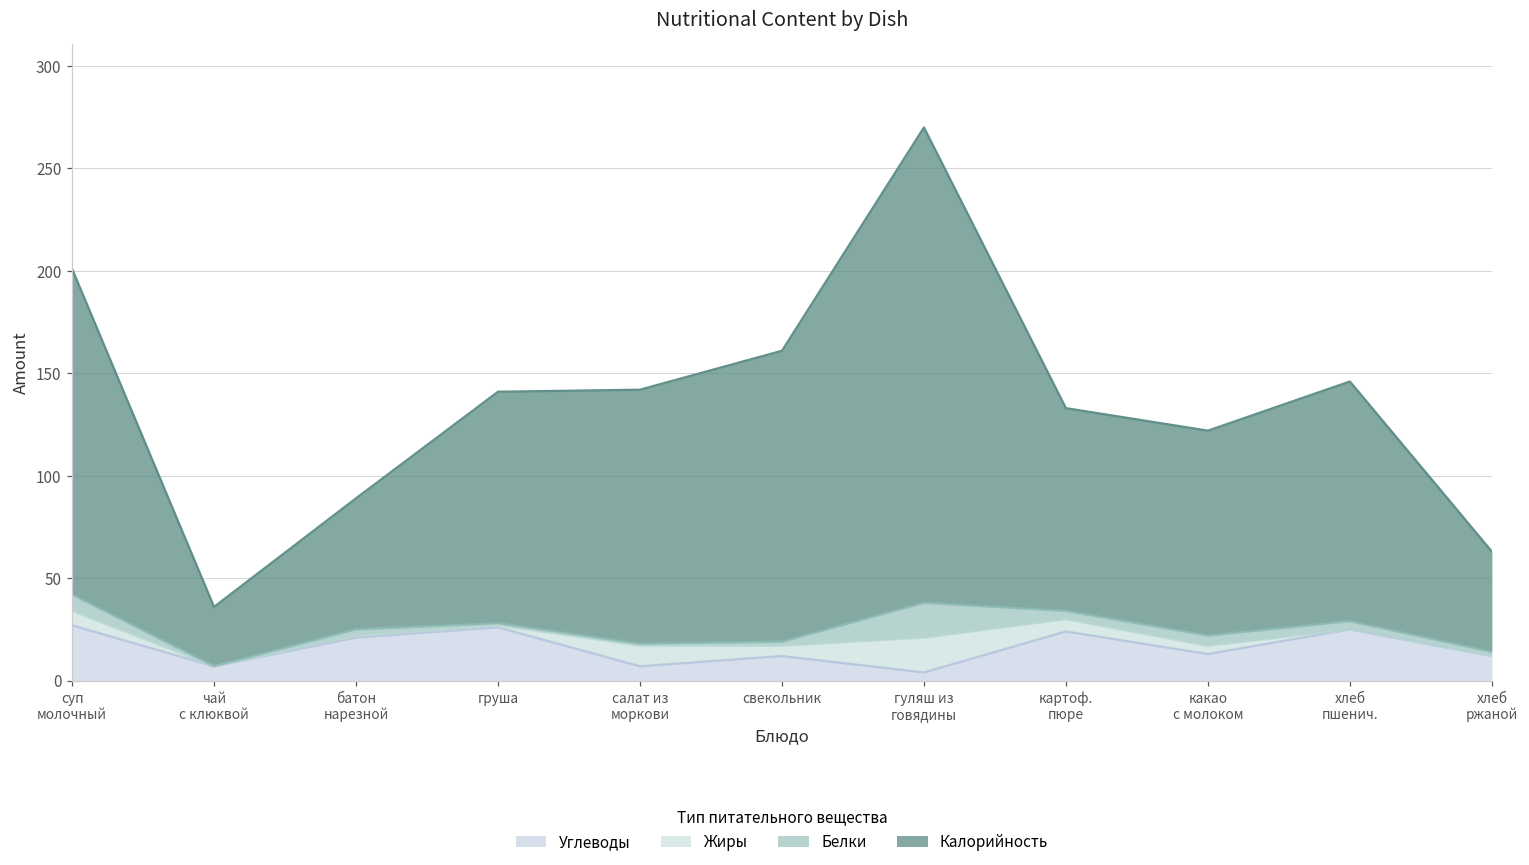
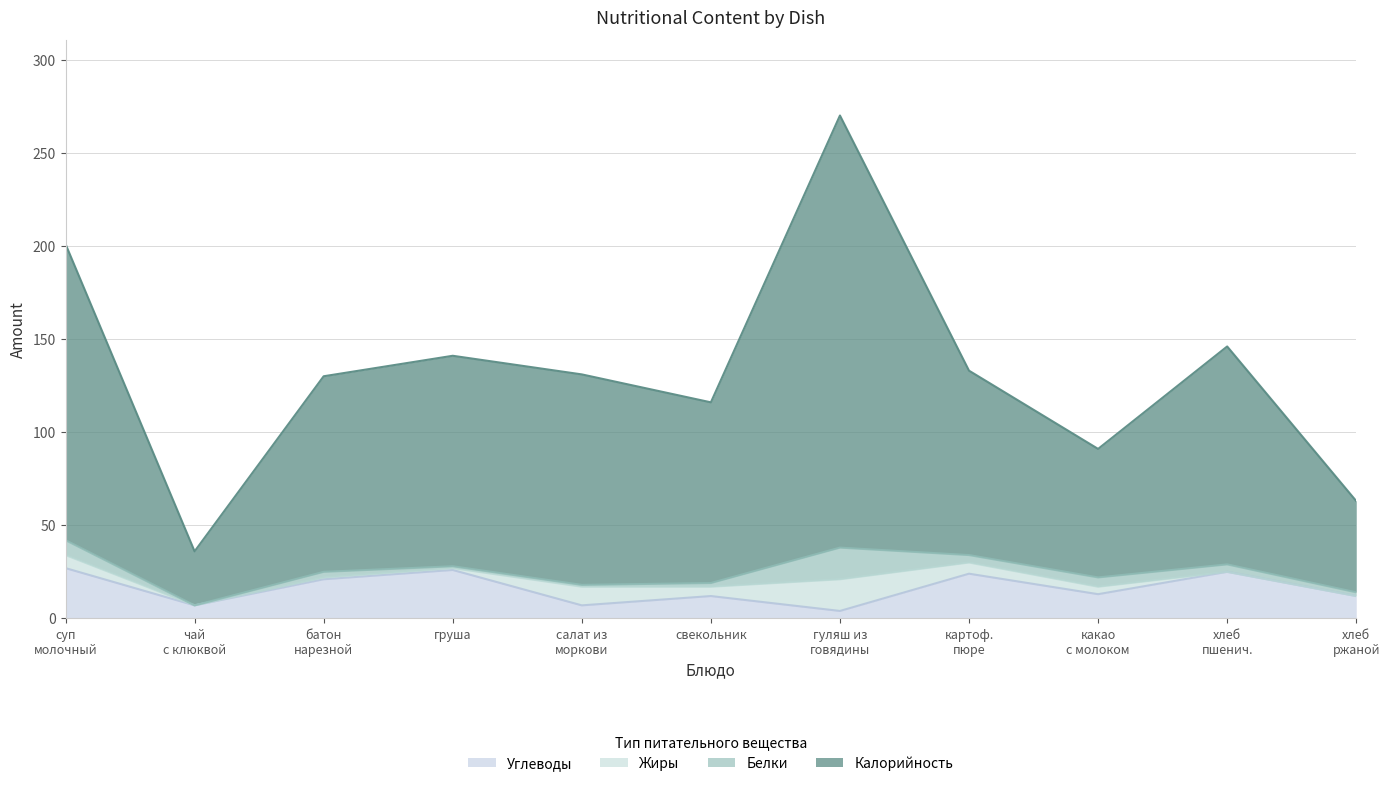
Калорийность, батон нарезной: 64 -> 105
Калорийность, салат из моркови: 124 -> 113
Калорийность, свекольник: 142 -> 97
Калорийность, какао с молоком: 100 -> 69
